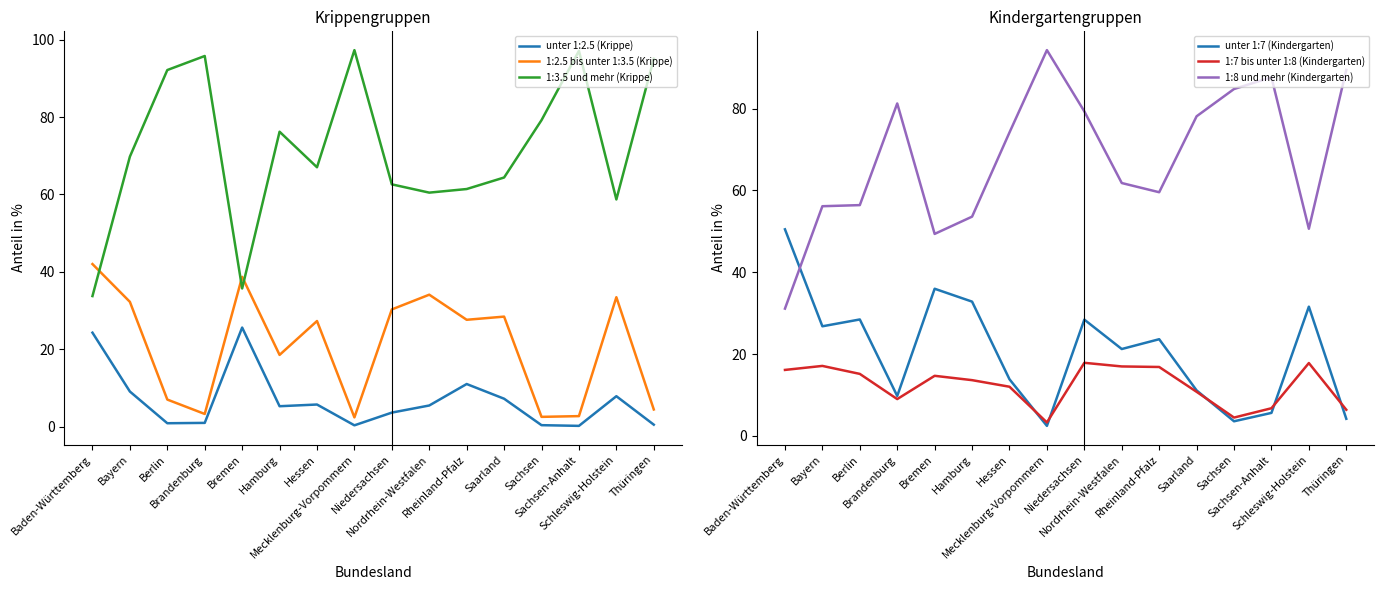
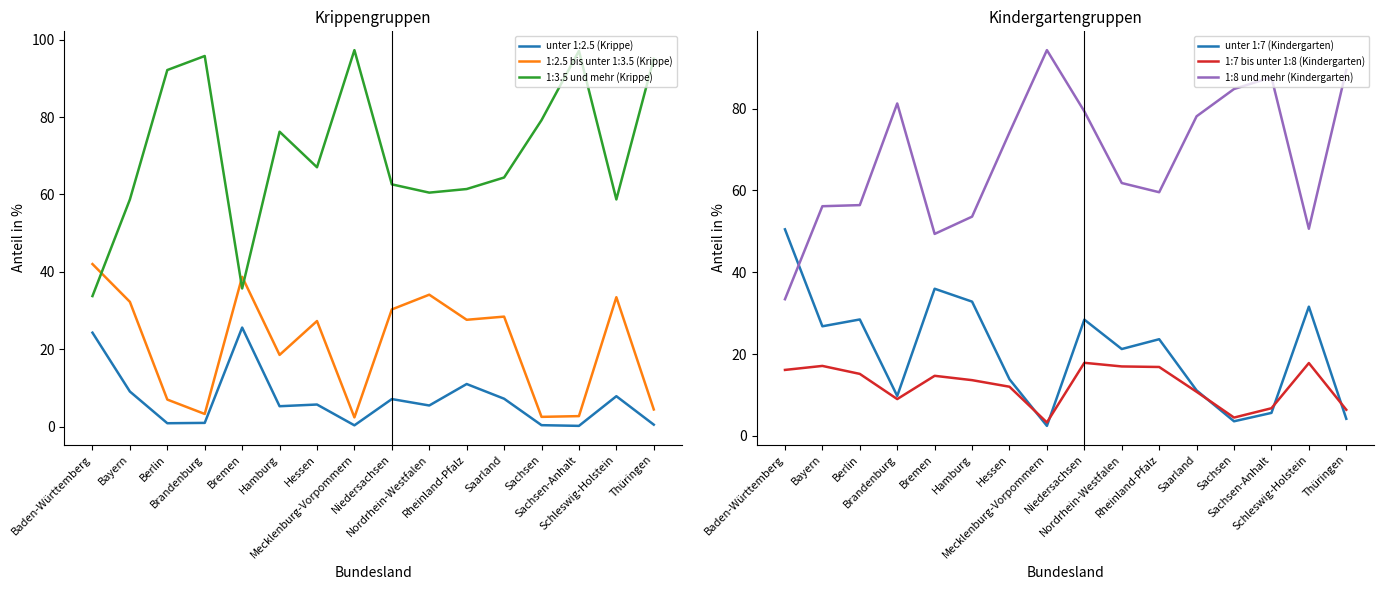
Krippengruppen, 1:3.5 und mehr (Krippe), Bayern: 70 -> 59
Krippengruppen, unter 1:2.5 (Krippe), Niedersachsen: 4 -> 7
Kindergartengruppen, 1:8 und mehr (Kindergarten), Baden-Württemberg: 31 -> 33
